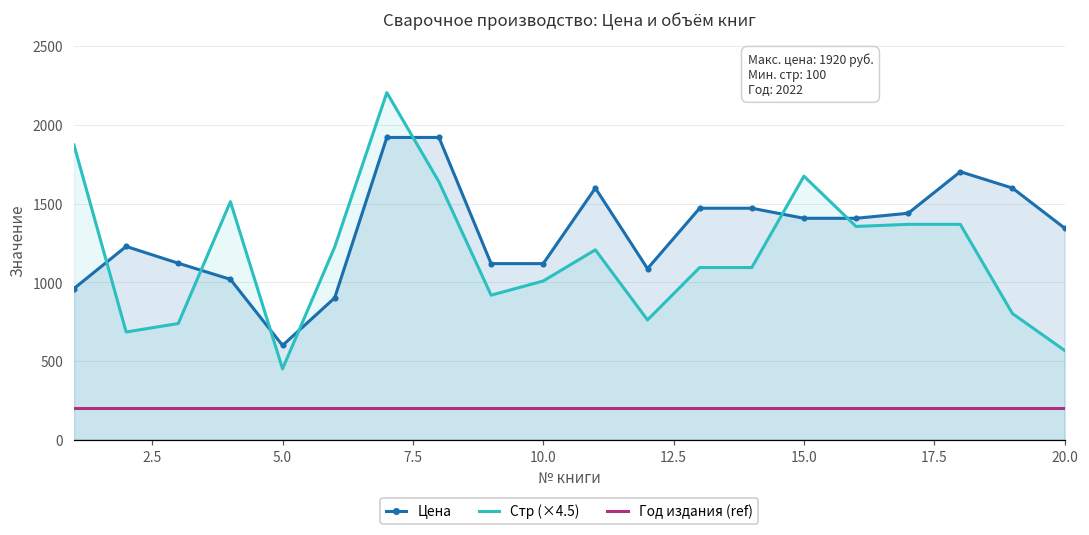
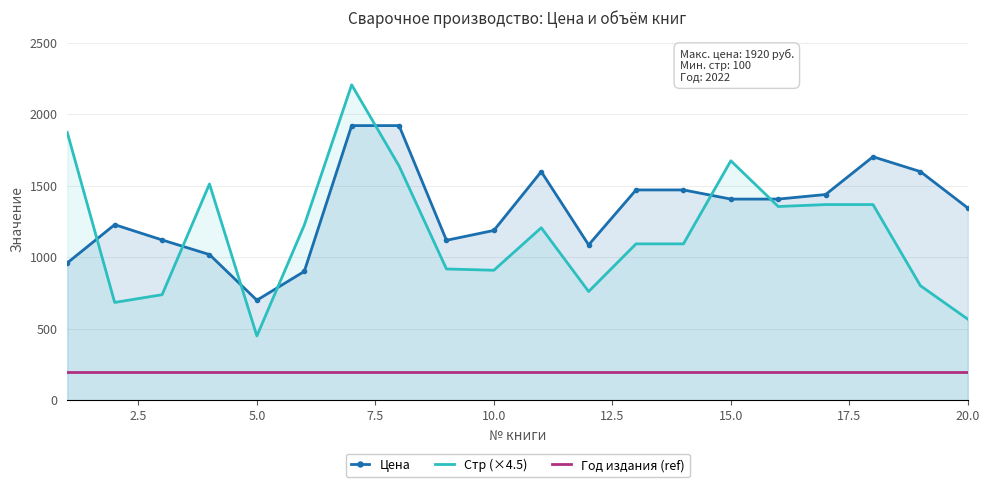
Цена, 5.0: 600 -> 700
Цена, 10.0: 1120 -> 1190
Стр (×4.5), 10.0: 1010 -> 910
